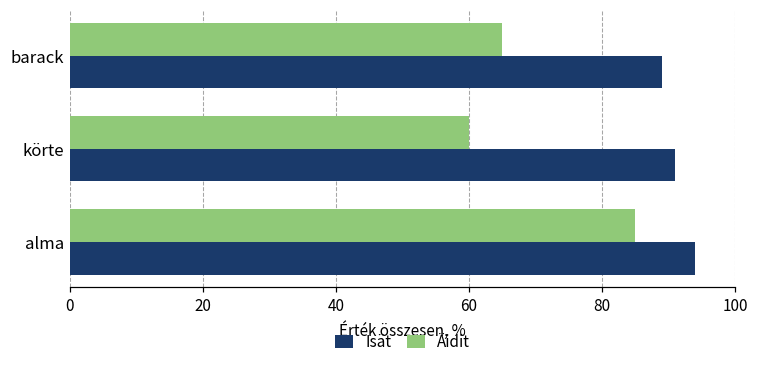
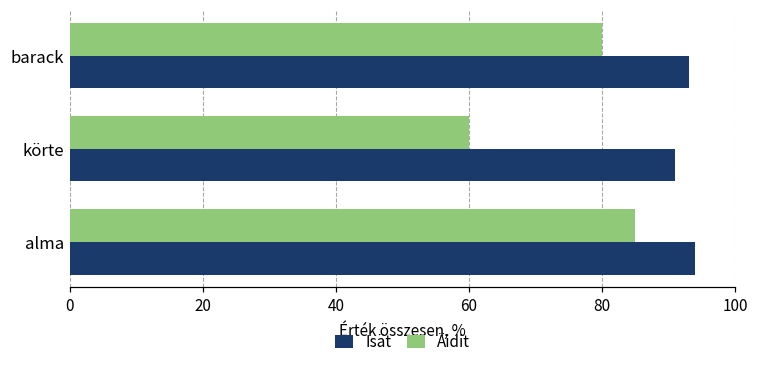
Äidit, barack: 65 -> 80
Isät, barack: 89 -> 93
